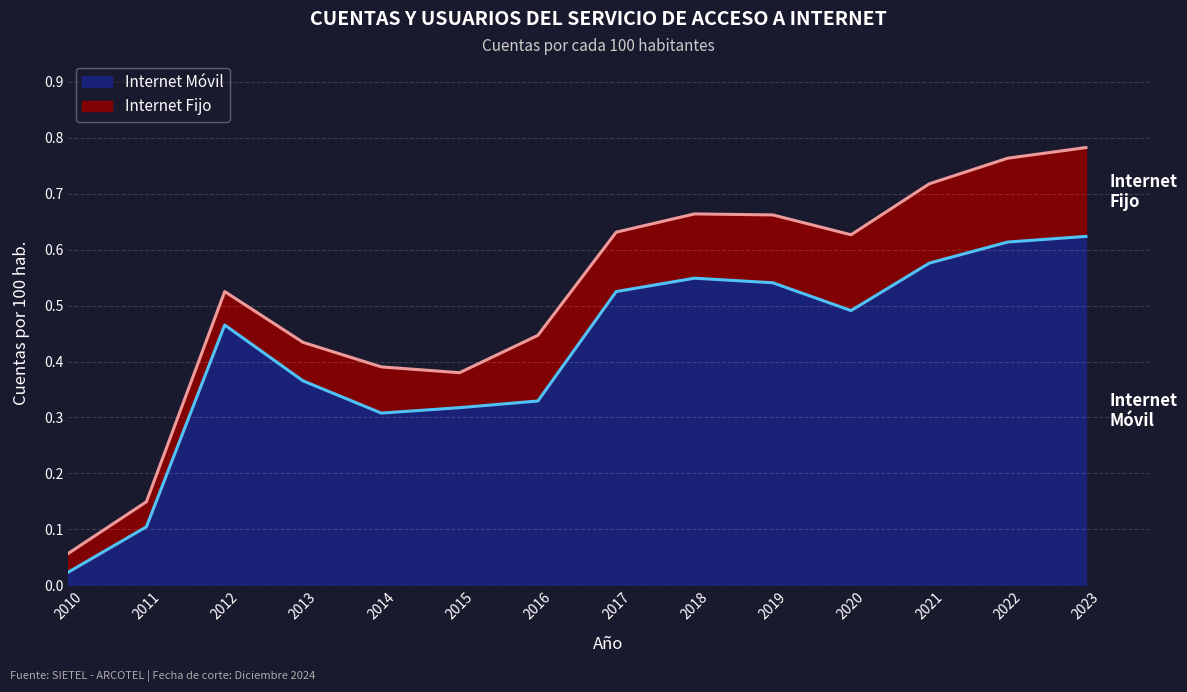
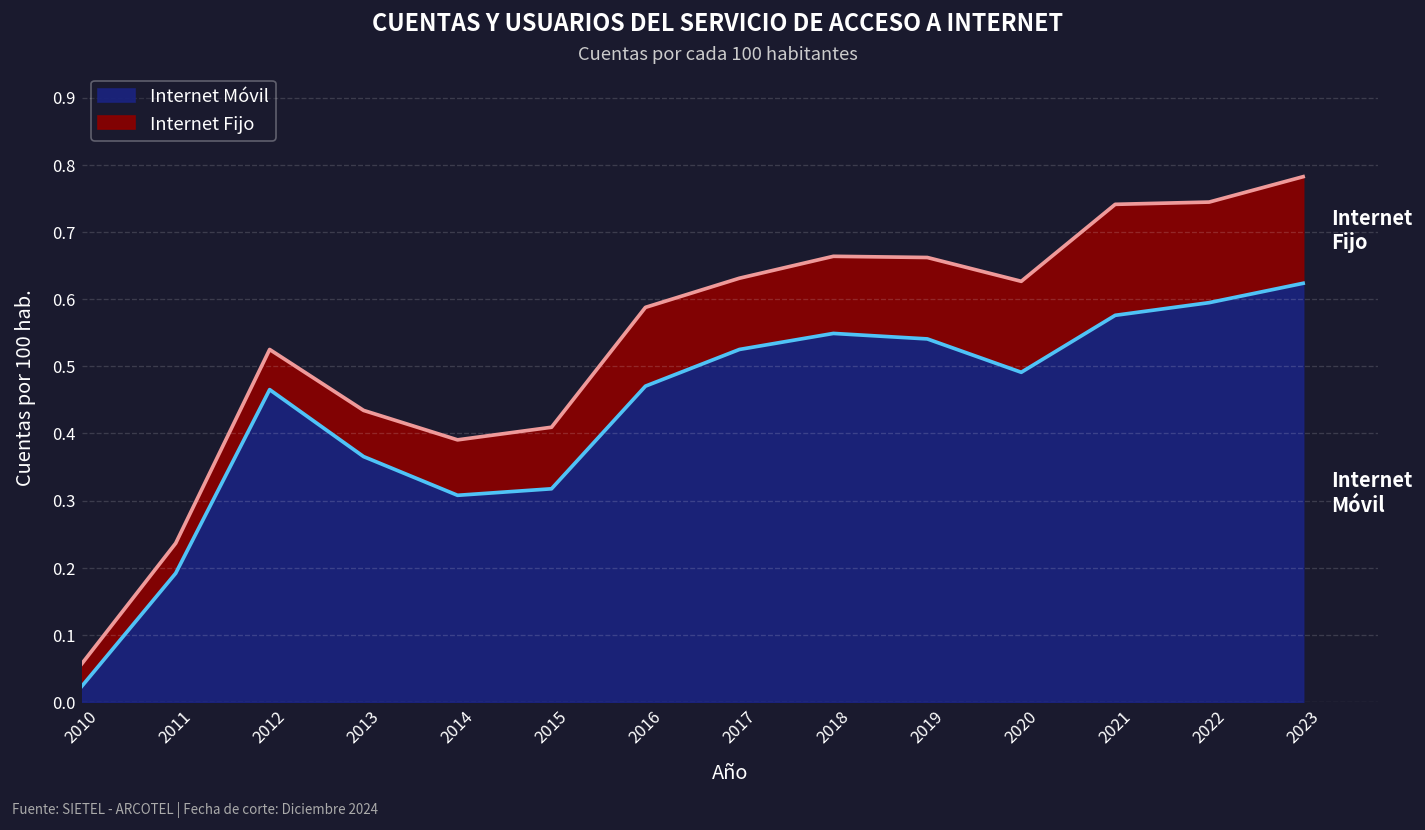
Internet Móvil, 2011: 0.10 -> 0.19
Internet Fijo, 2015: 0.06 -> 0.09
Internet Móvil, 2016: 0.33 -> 0.47
Internet Fijo, 2021: 0.14 -> 0.17
Internet Móvil, 2022: 0.61 -> 0.59
